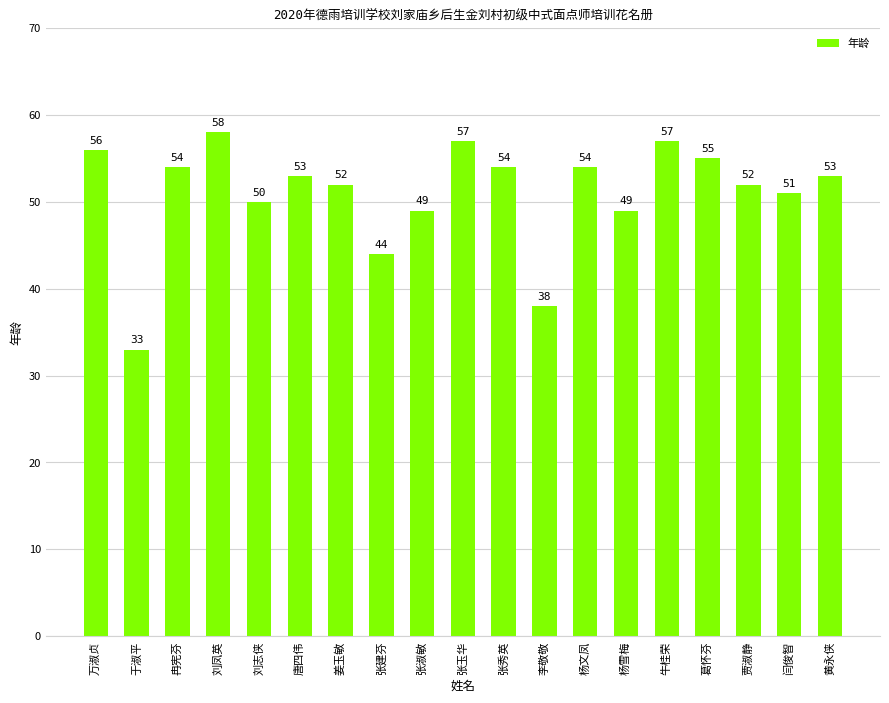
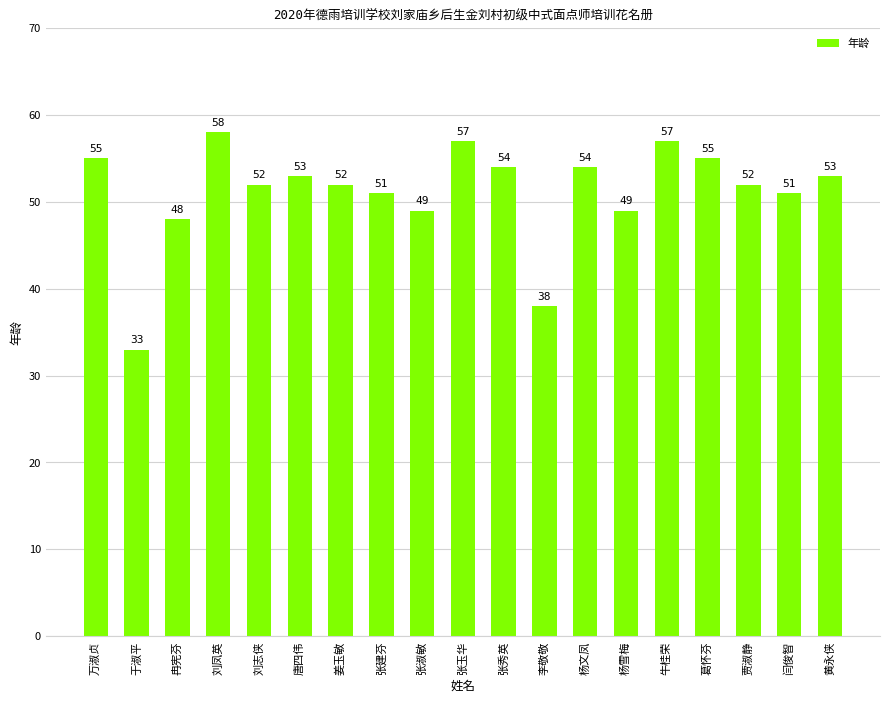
万淑贞: 56 -> 55
冉宪芬: 54 -> 48
刘志侠: 50 -> 52
张建芬: 44 -> 51
